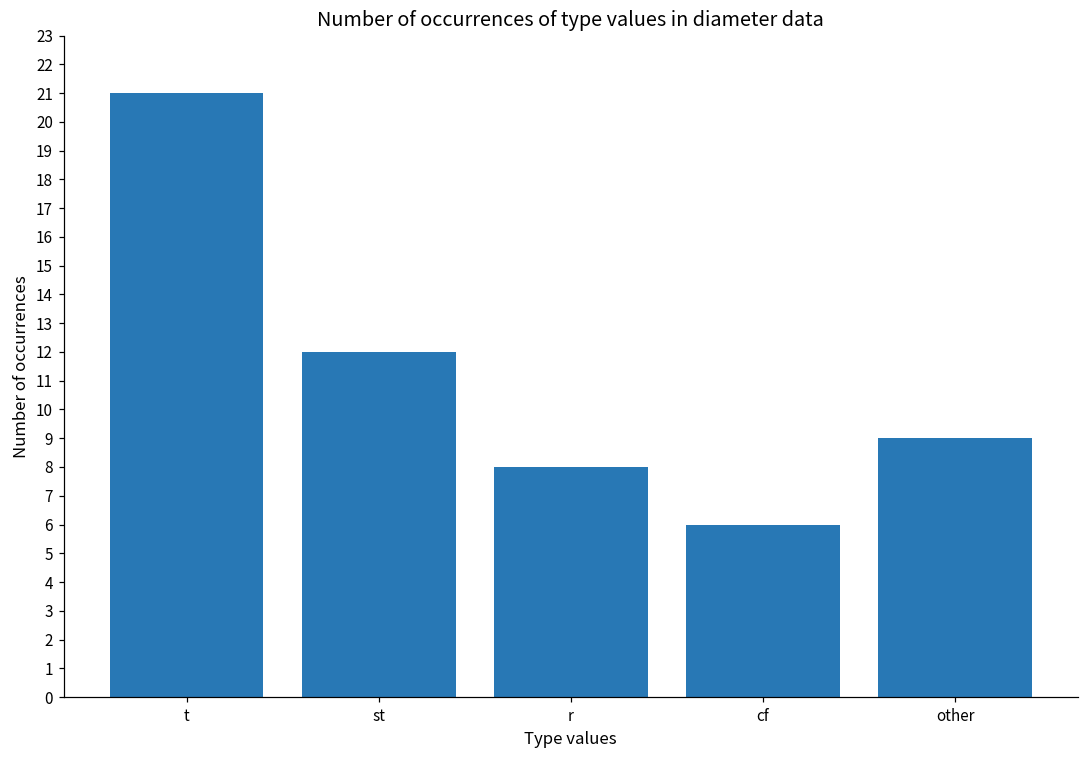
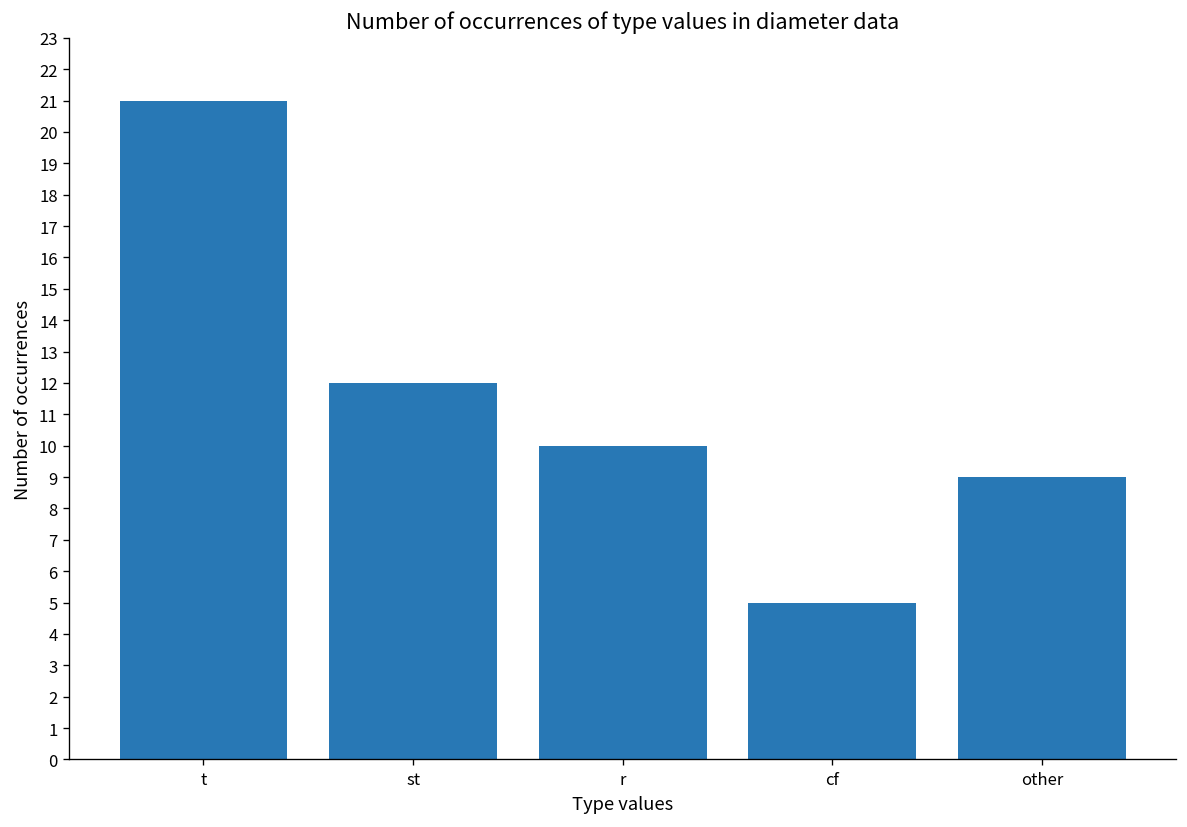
r: 8 -> 10
cf: 6 -> 5
